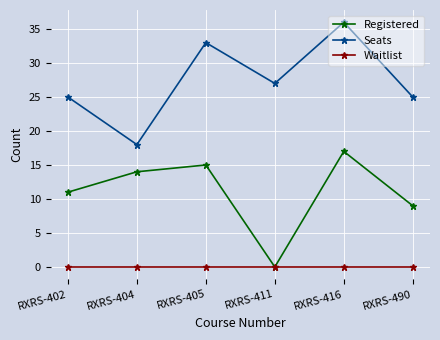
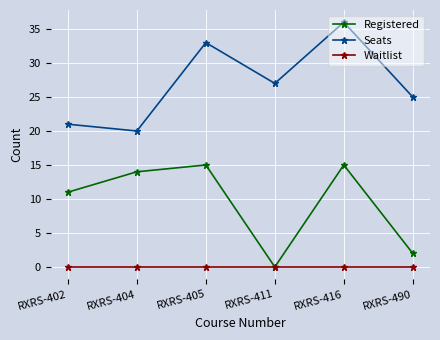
Seats, RXRS-402: 25 -> 21
Seats, RXRS-404: 18 -> 20
Registered, RXRS-416: 17 -> 15
Registered, RXRS-490: 9 -> 2
